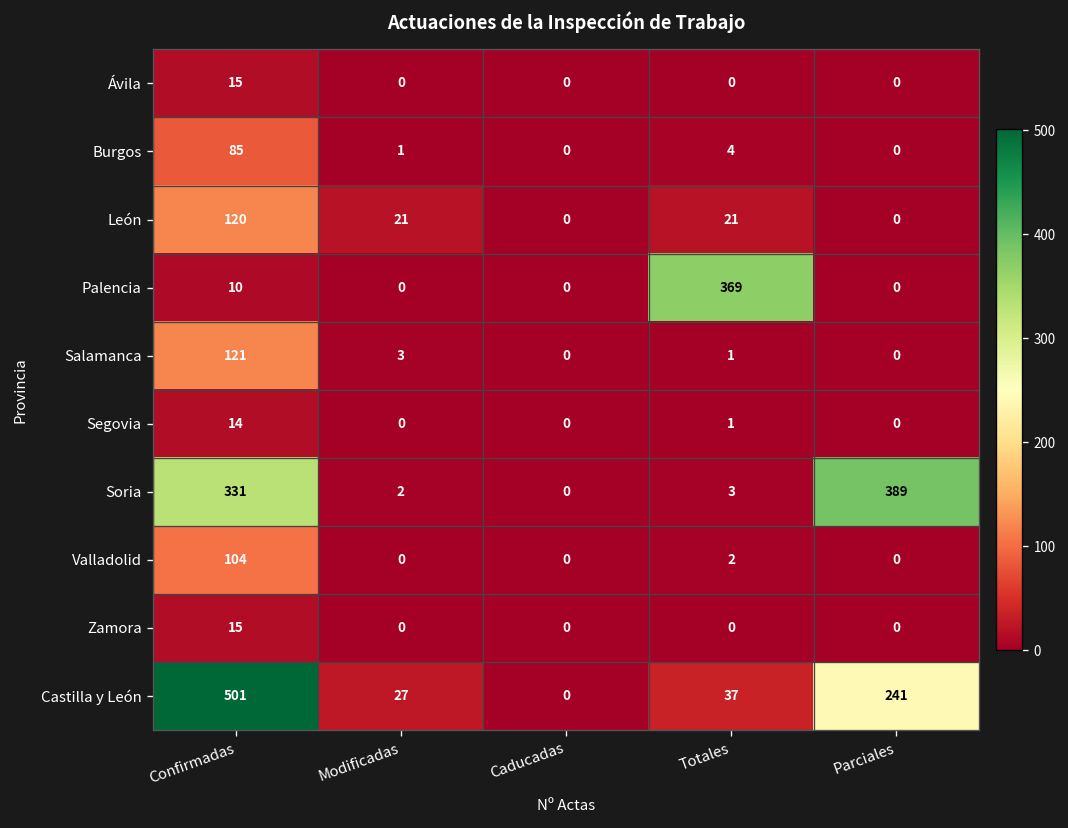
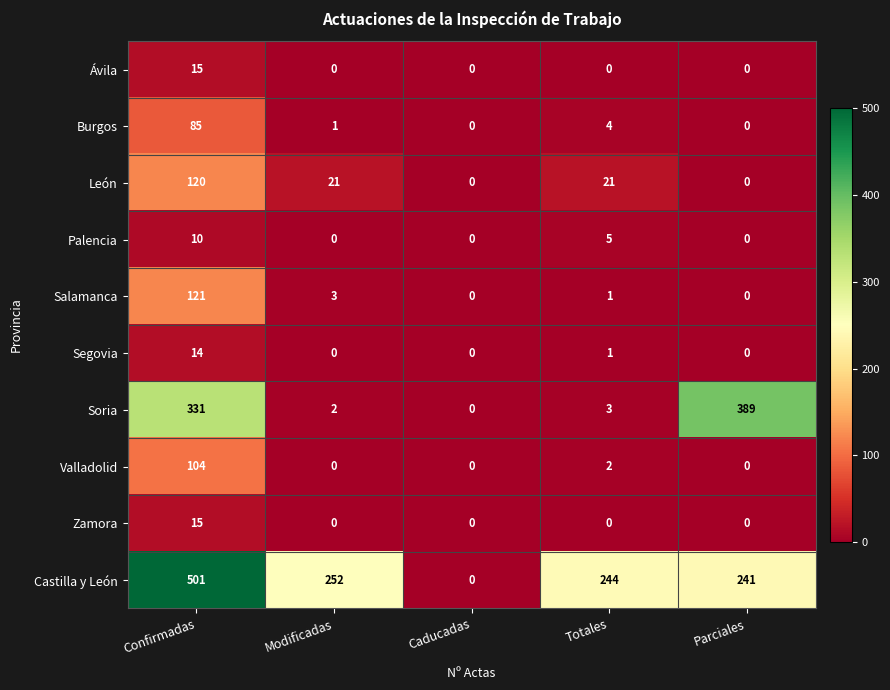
Palencia, Totales: 369 -> 5
Castilla y León, Modificadas: 27 -> 252
Castilla y León, Totales: 37 -> 244
